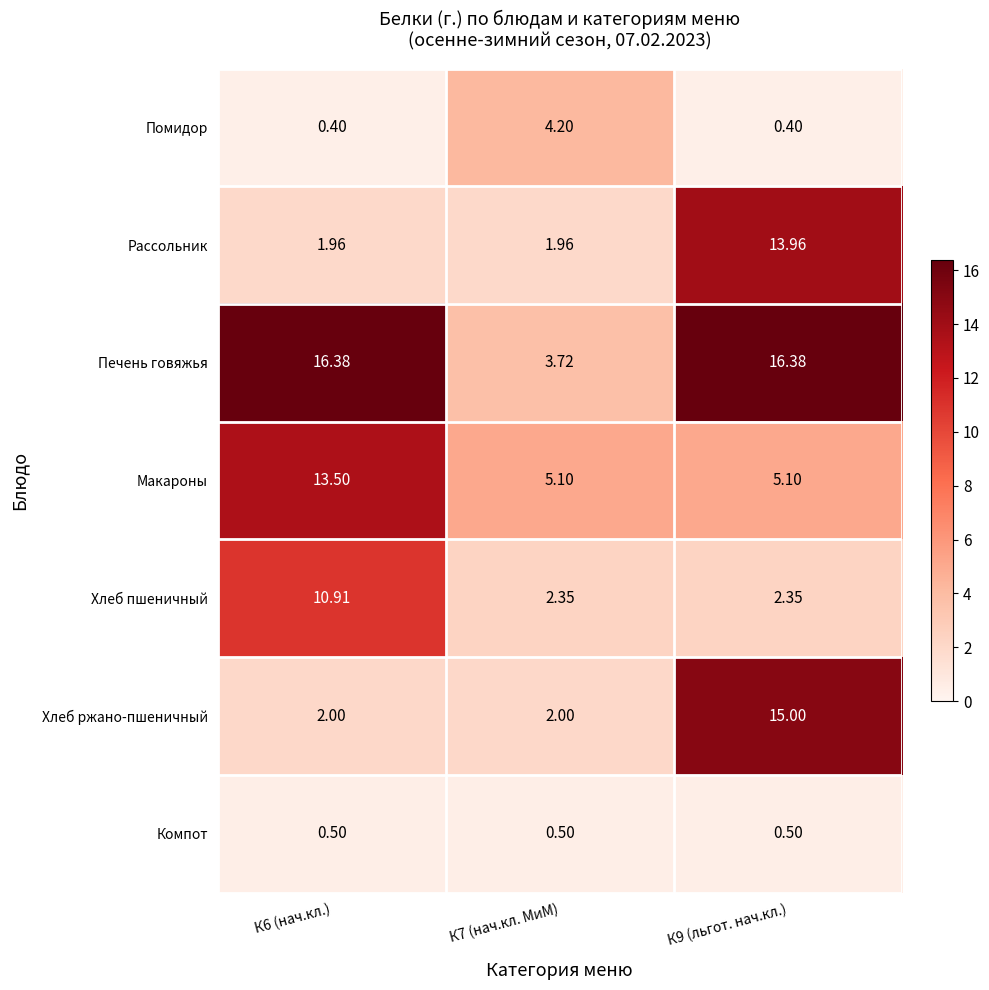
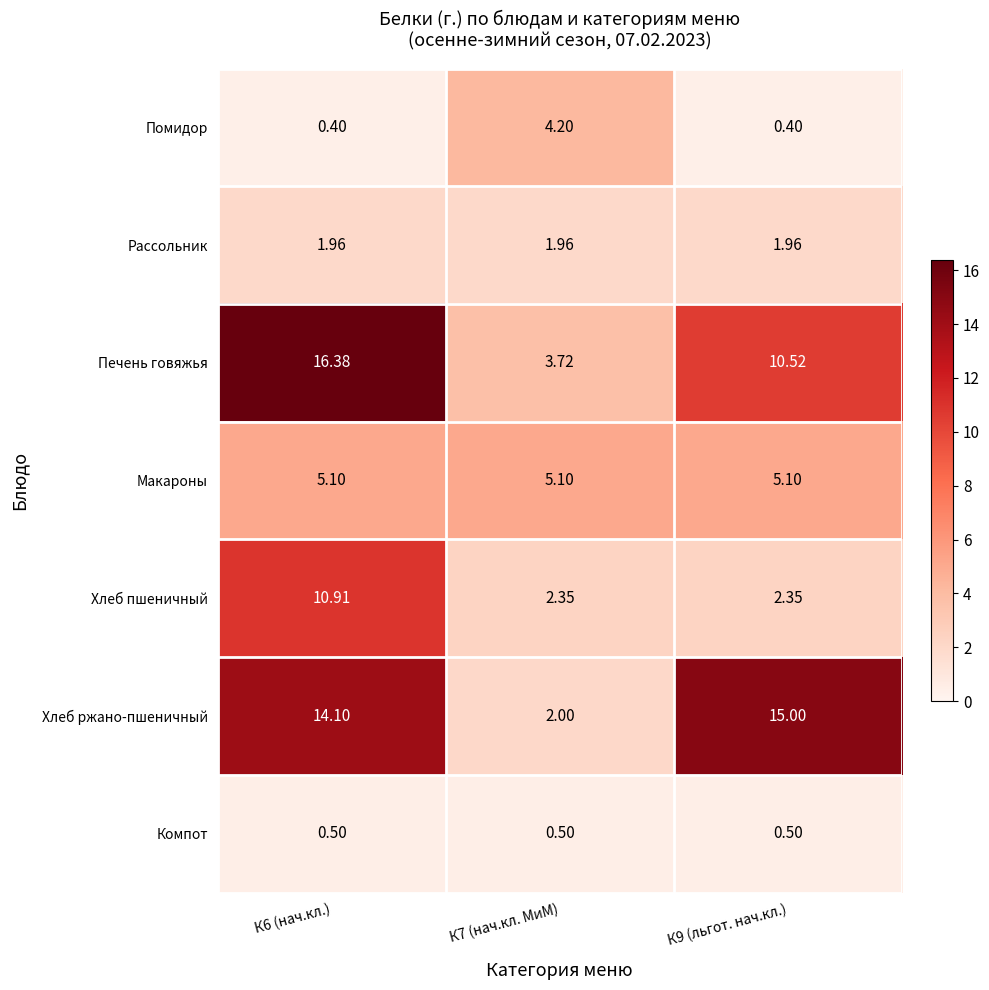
Рассольник, К9 (льгот. нач.кл.): 13.96 -> 1.96
Печень говяжья, К9 (льгот. нач.кл.): 16.38 -> 10.52
Макароны, К6 (нач.кл.): 13.50 -> 5.10
Хлеб ржано-пшеничный, К6 (нач.кл.): 2.00 -> 14.10
